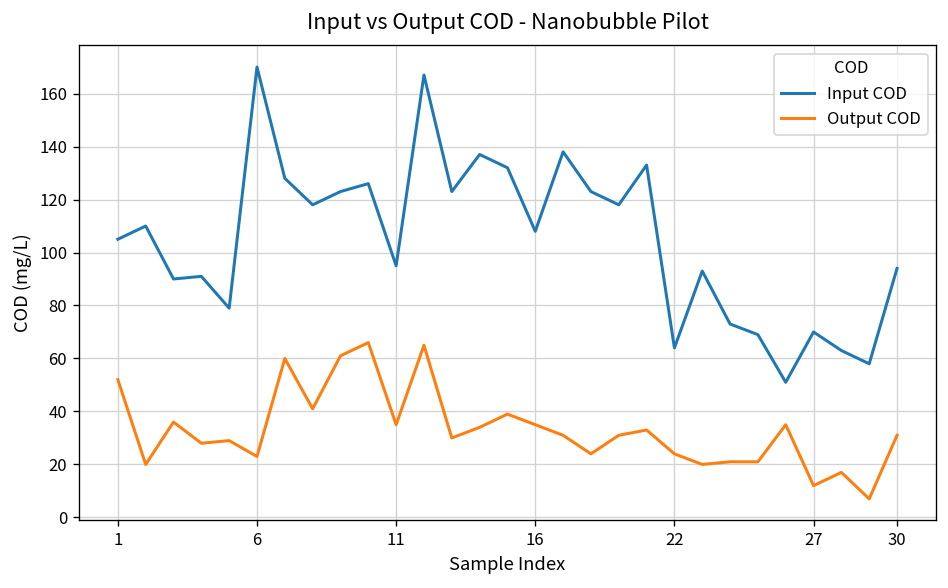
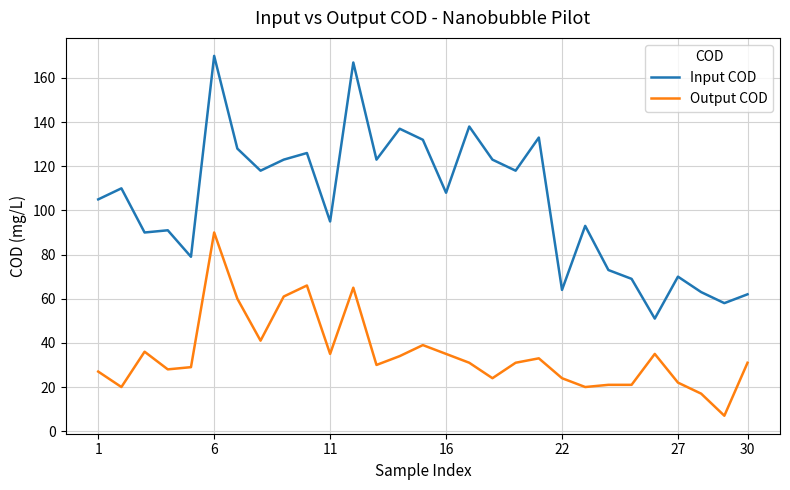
Output COD, 1: 52 -> 27
Output COD, 6: 23 -> 90
Output COD, 27: 12 -> 22
Input COD, 30: 94 -> 62
